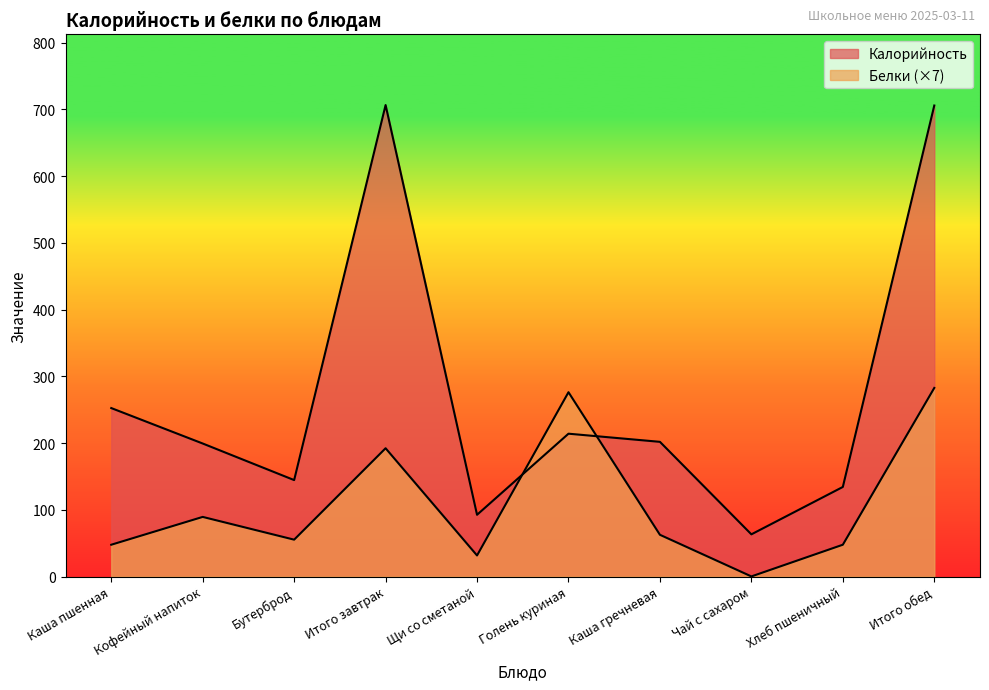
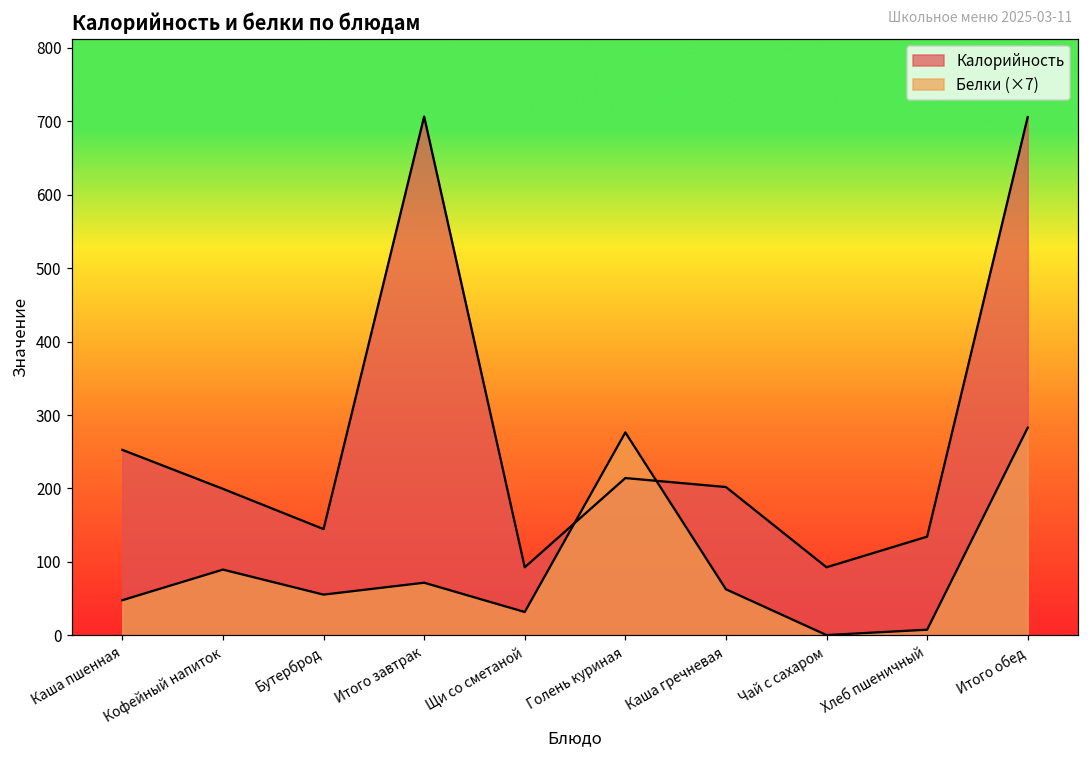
Белки (×7), Итого завтрак: 190 -> 70
Калорийность, Чай с сахаром: 60 -> 90
Белки (×7), Хлеб пшеничный: 50 -> 10
